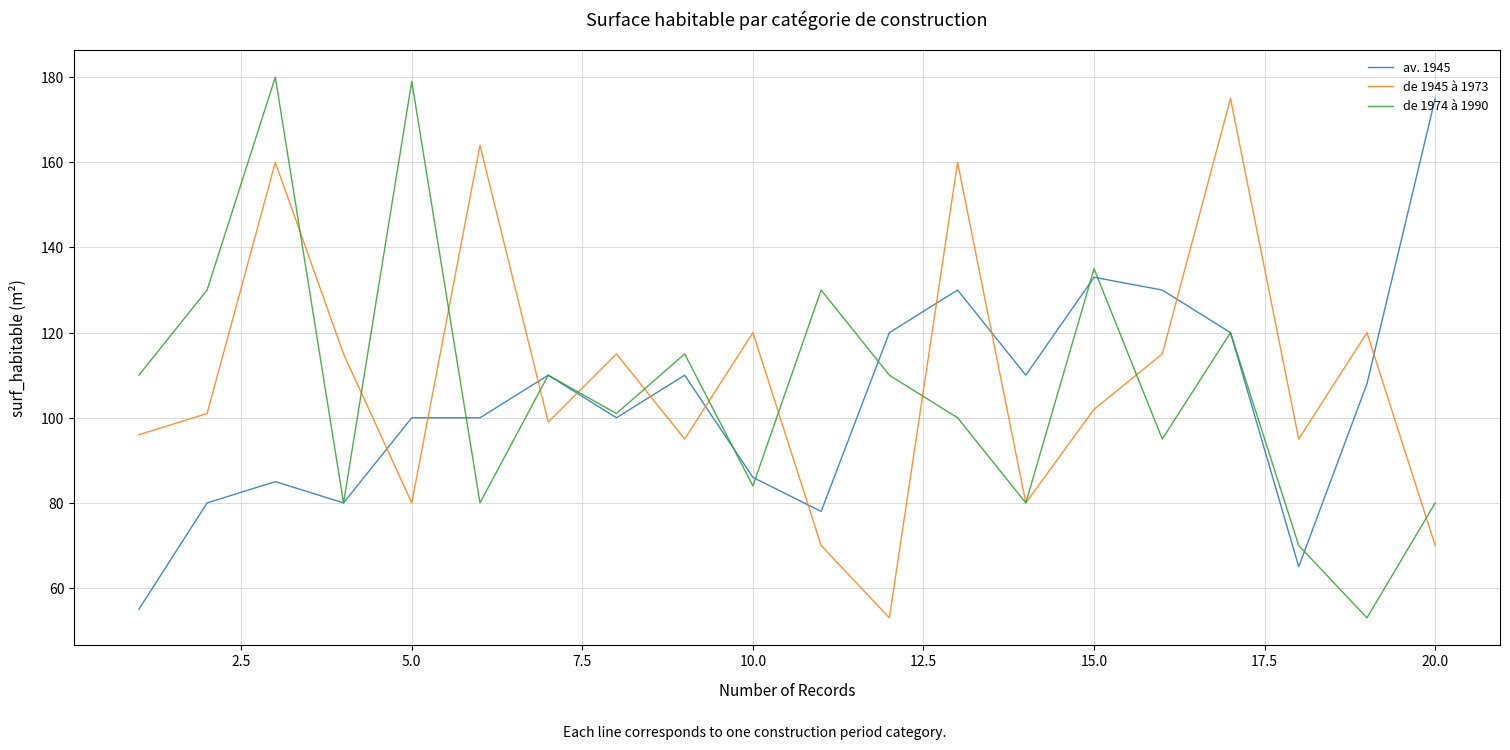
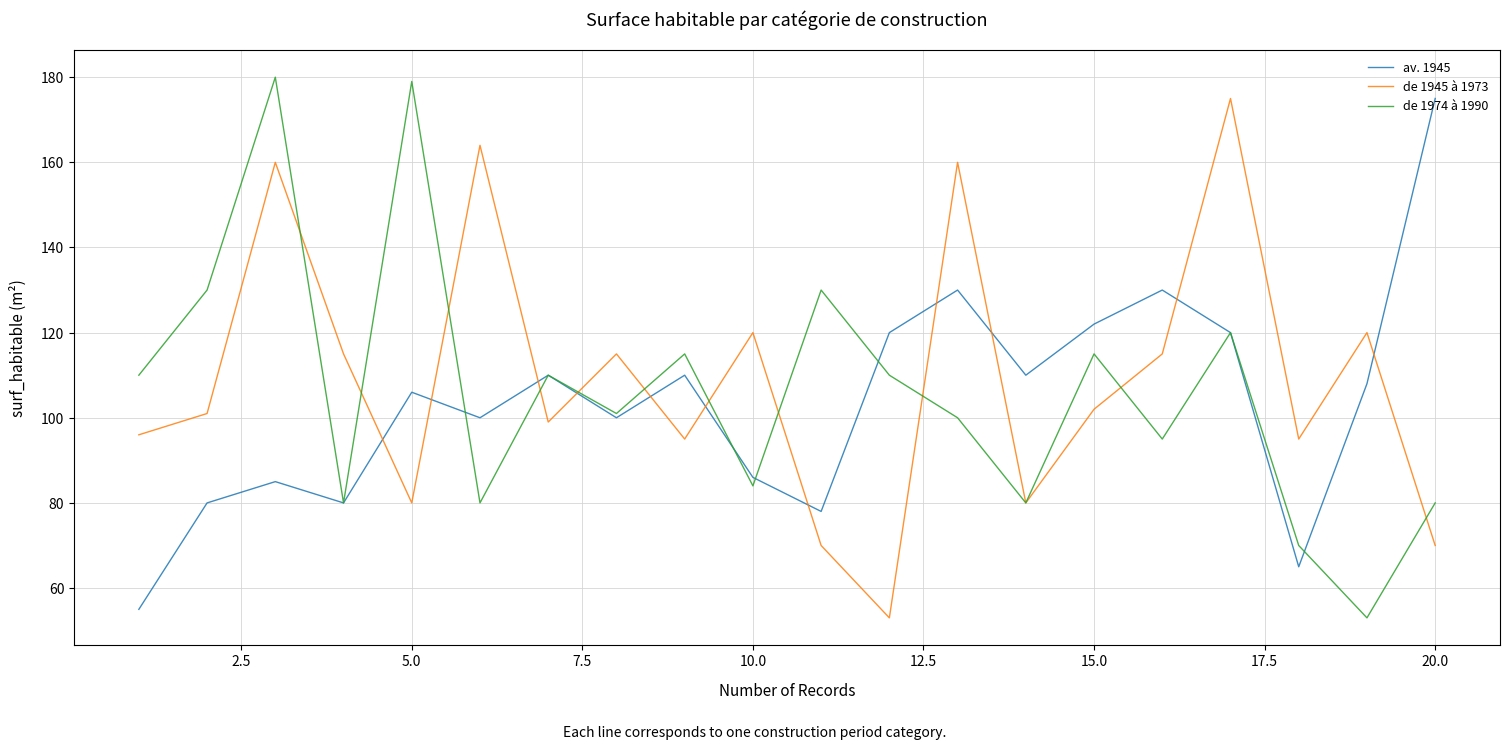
av. 1945, 5.0: 100 -> 106
av. 1945, 15.0: 133 -> 122
de 1974 à 1990, 15.0: 135 -> 115
